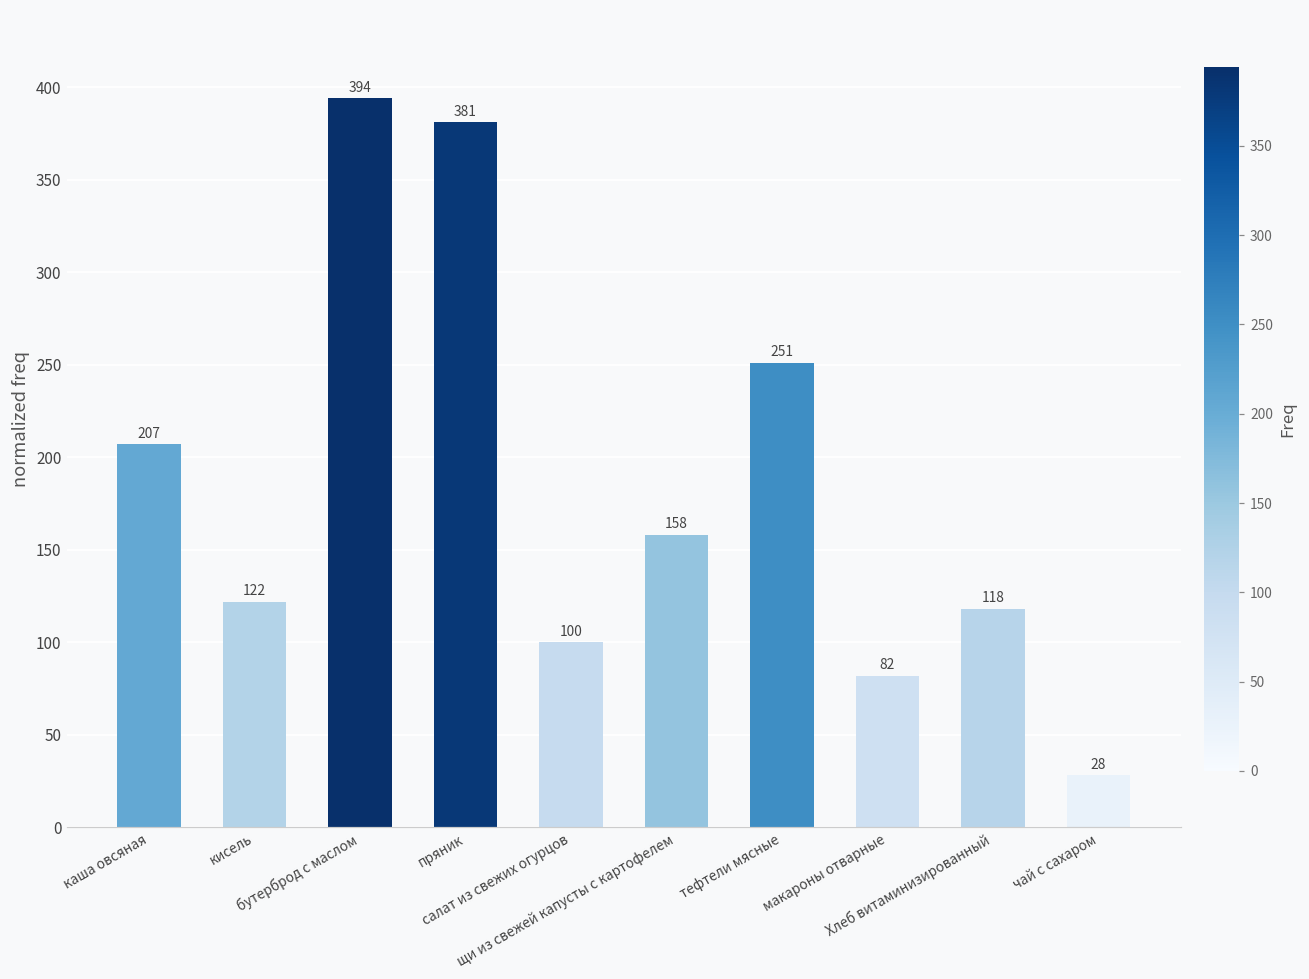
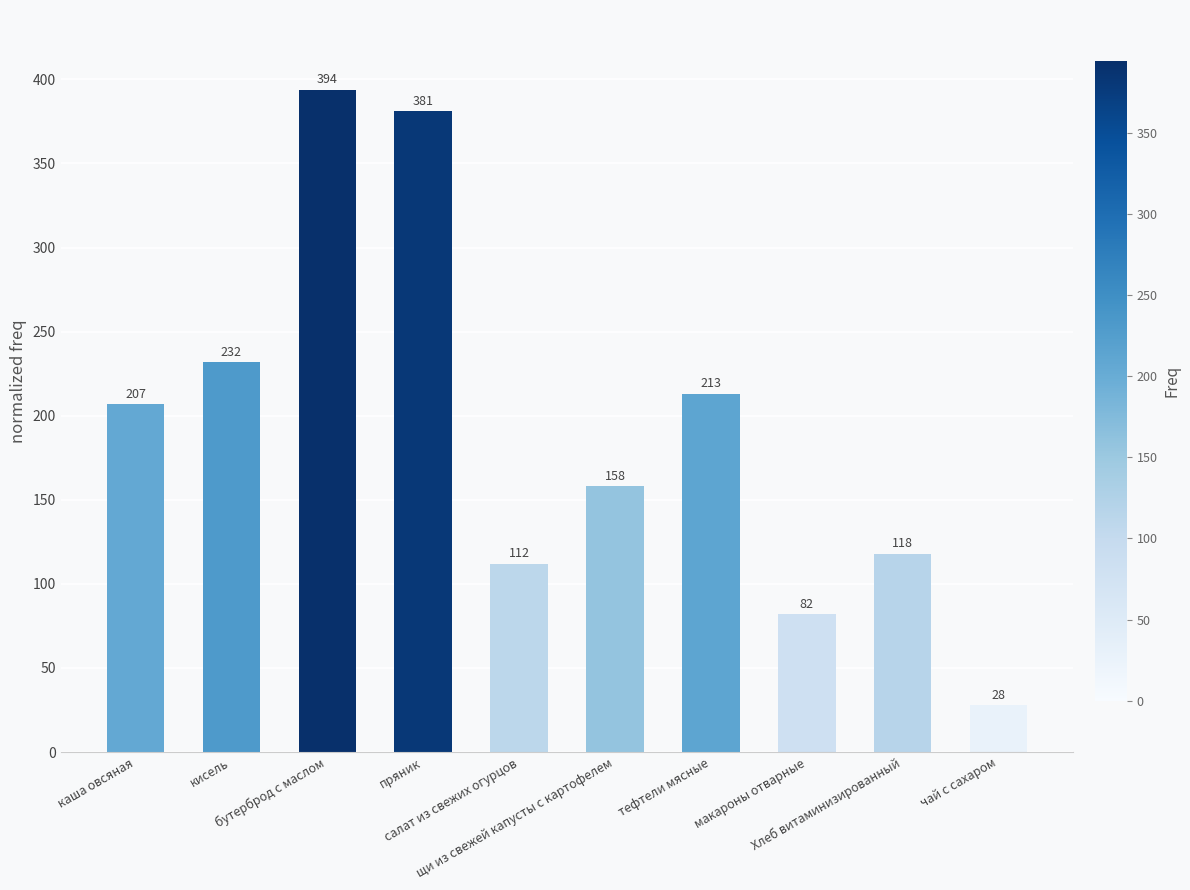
кисель: 122 -> 232
салат из свежих огурцов: 100 -> 112
тефтели мясные: 251 -> 213
